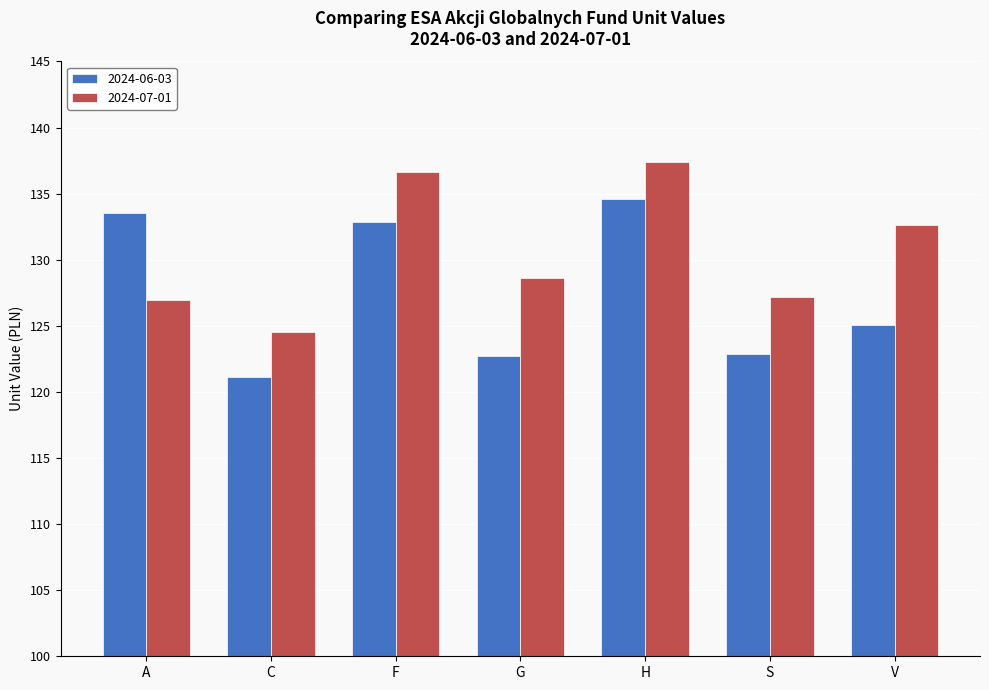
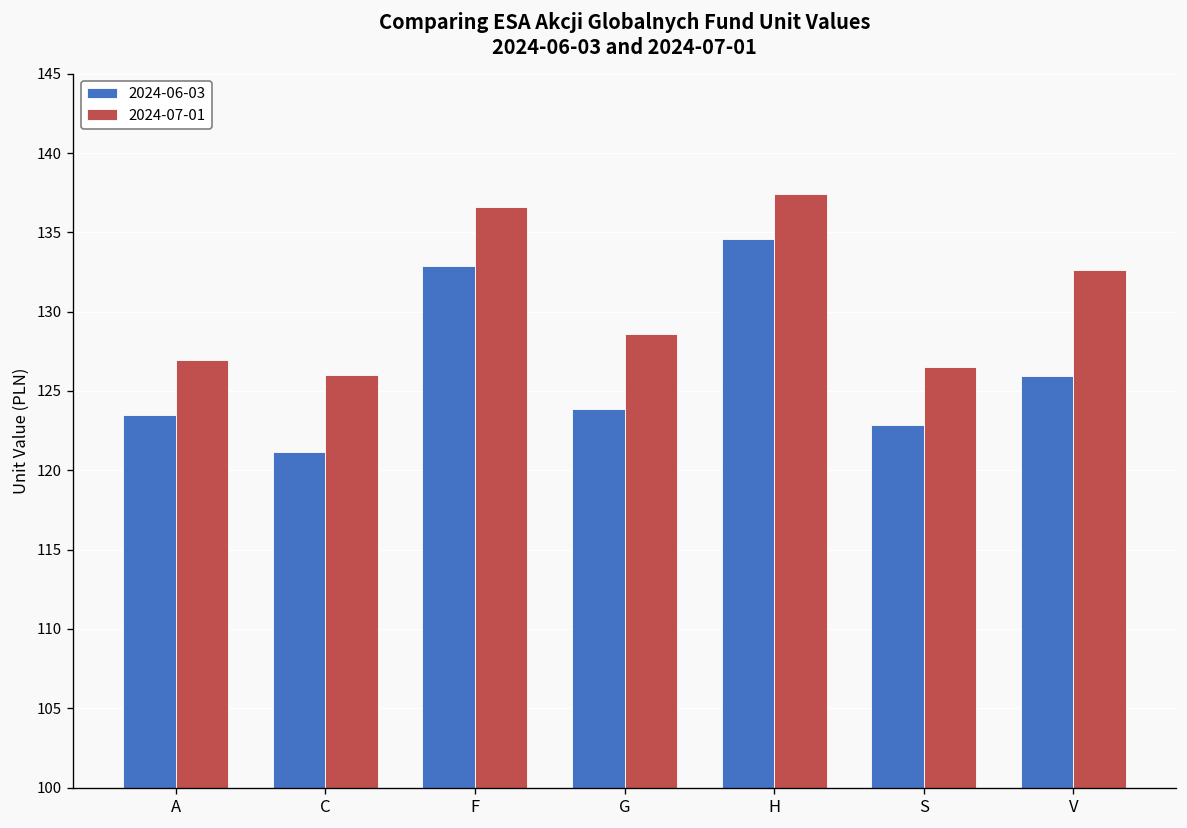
2024-06-03, A: 133.5 -> 123.5
2024-07-01, C: 124.5 -> 126.0
2024-06-03, G: 122.7 -> 123.9
2024-07-01, S: 127.2 -> 126.5
2024-06-03, V: 125.1 -> 126.0
